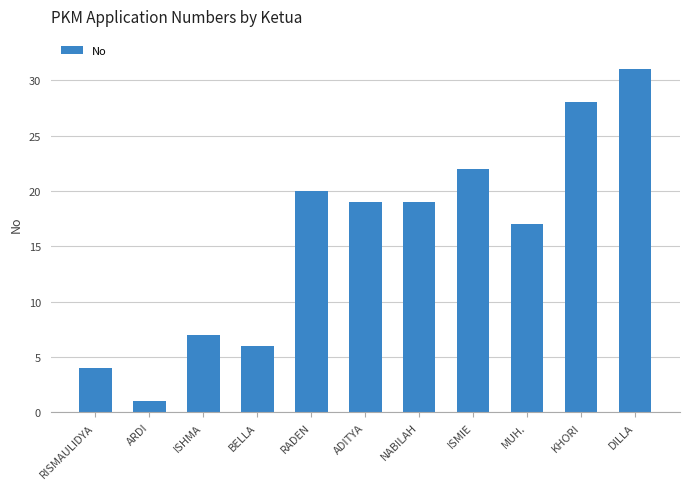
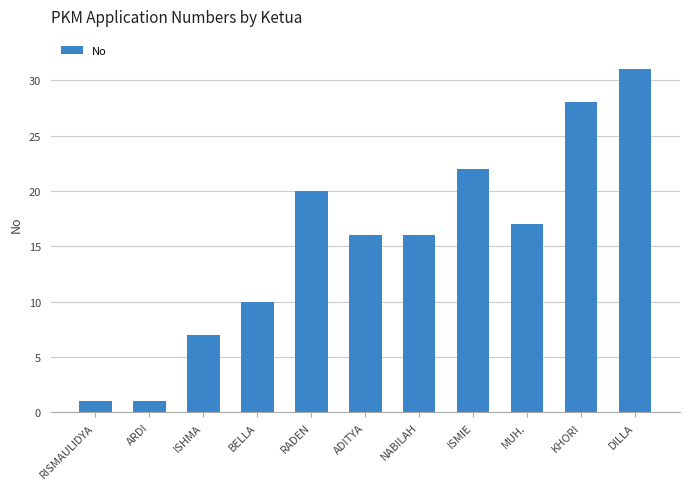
RISMAULIDYA: 4 -> 1
BELLA: 6 -> 10
ADITYA: 19 -> 16
NABILAH: 19 -> 16
